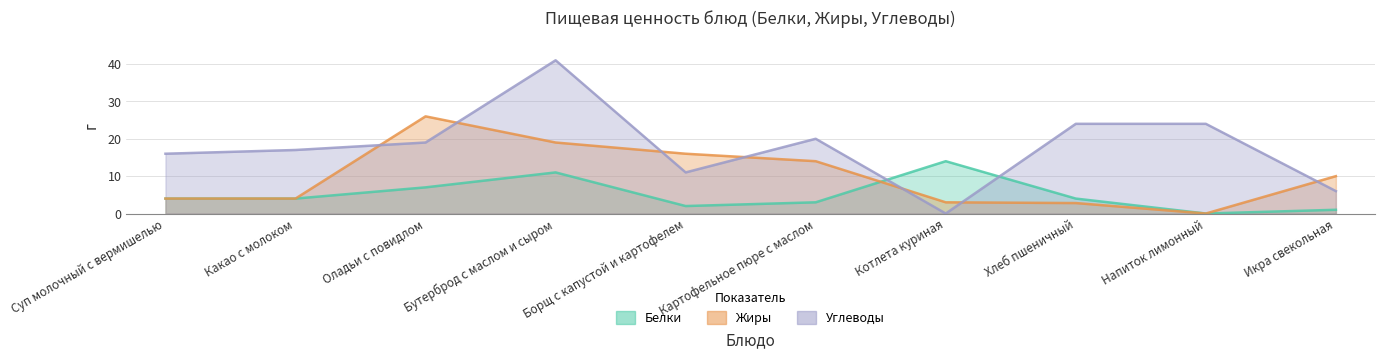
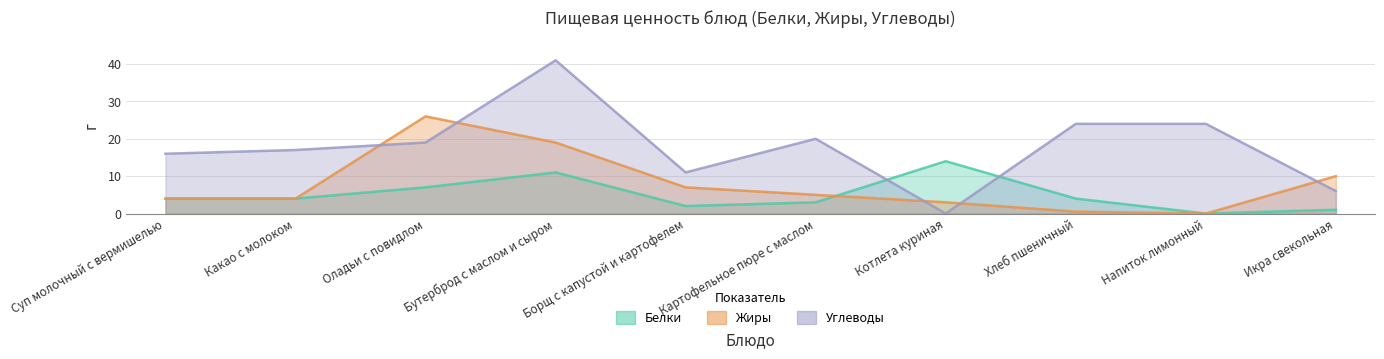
Жиры, Борщ с капустой и картофелем: 16 -> 7
Жиры, Картофельное пюре с маслом: 14 -> 5
Жиры, Хлеб пшеничный: 3 -> 1
